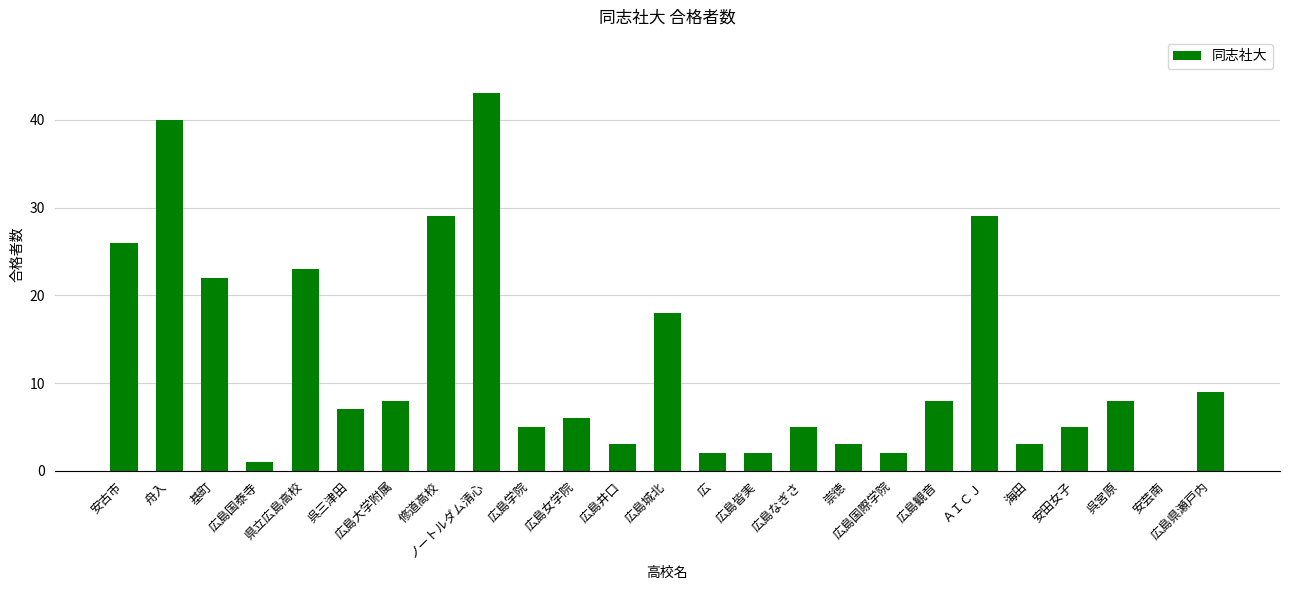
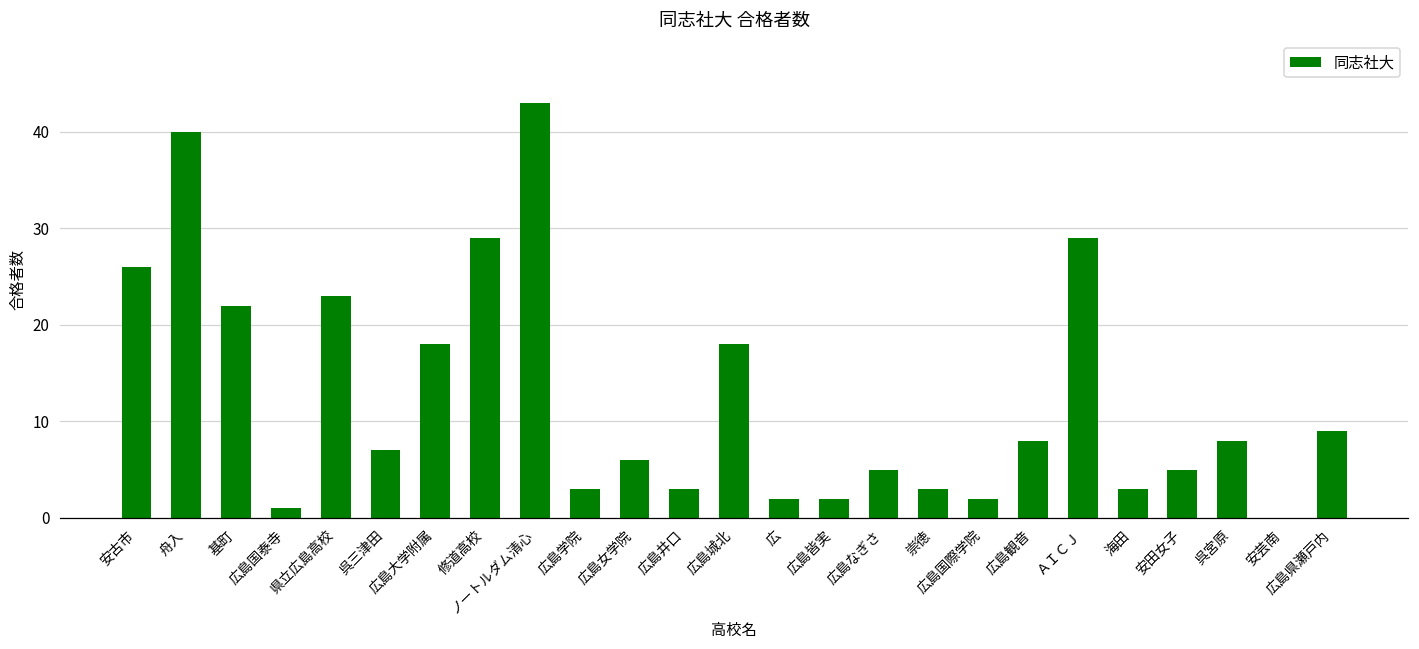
広島大学附属: 8 -> 18
広島学院: 5 -> 3
